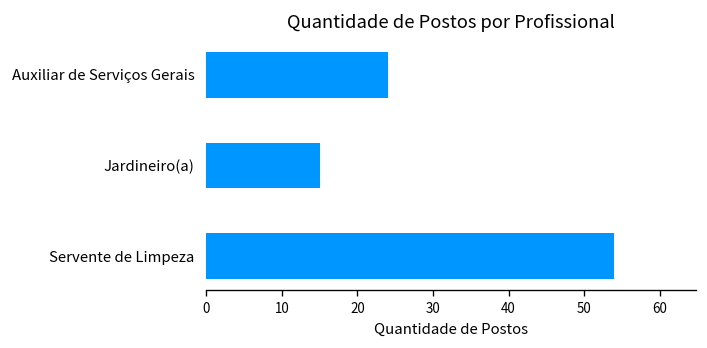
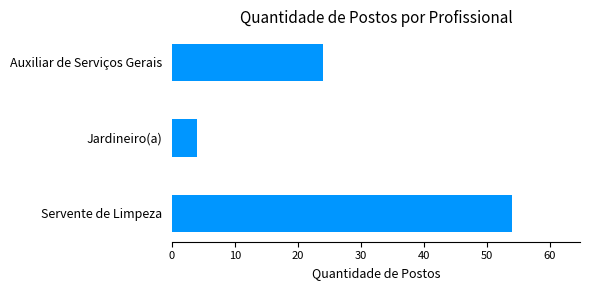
Jardineiro(a): 15 -> 4
